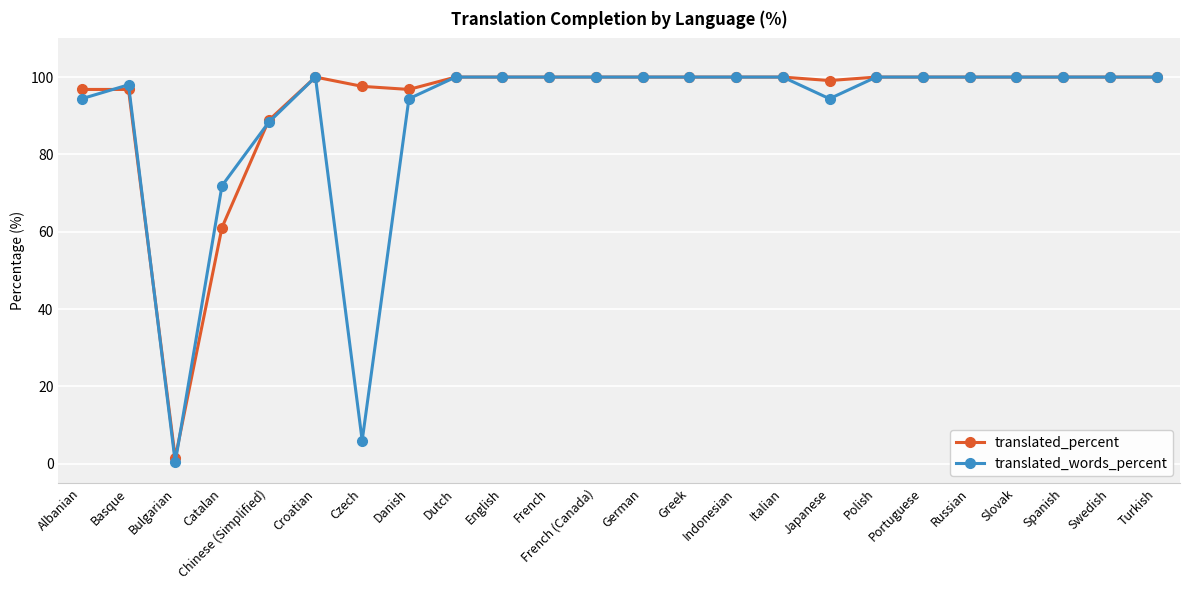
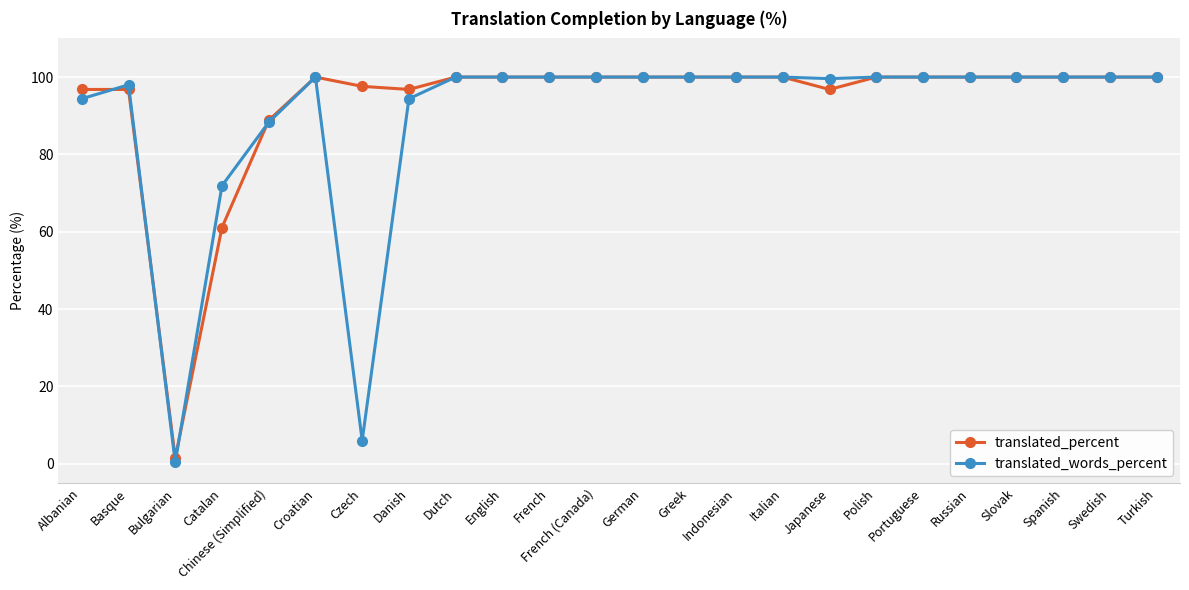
translated_percent, Japanese: 99 -> 97
translated_words_percent, Japanese: 94 -> 100
